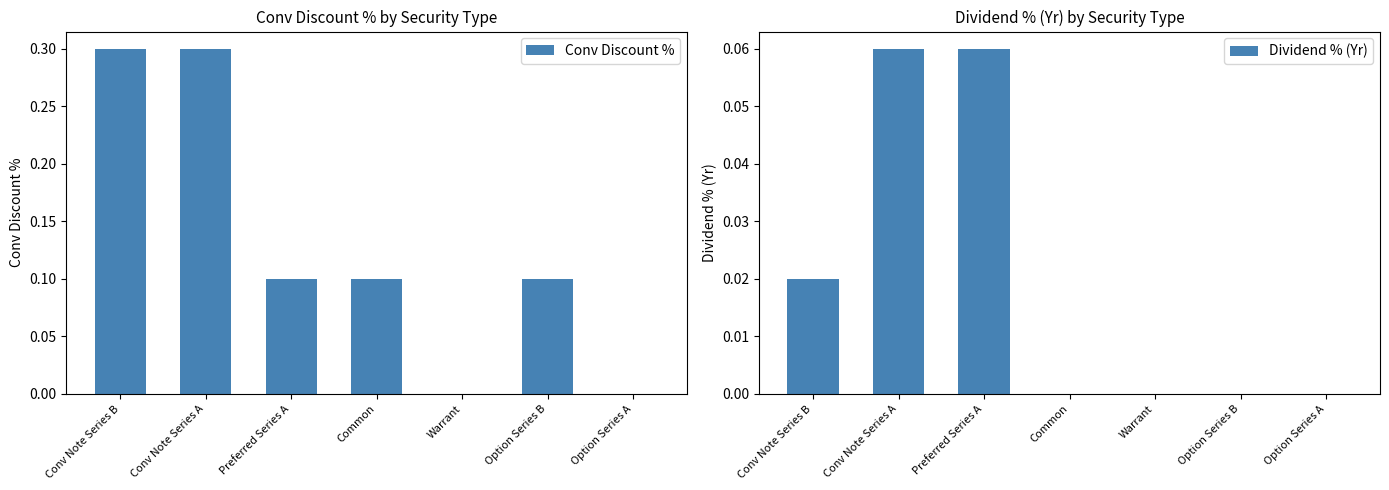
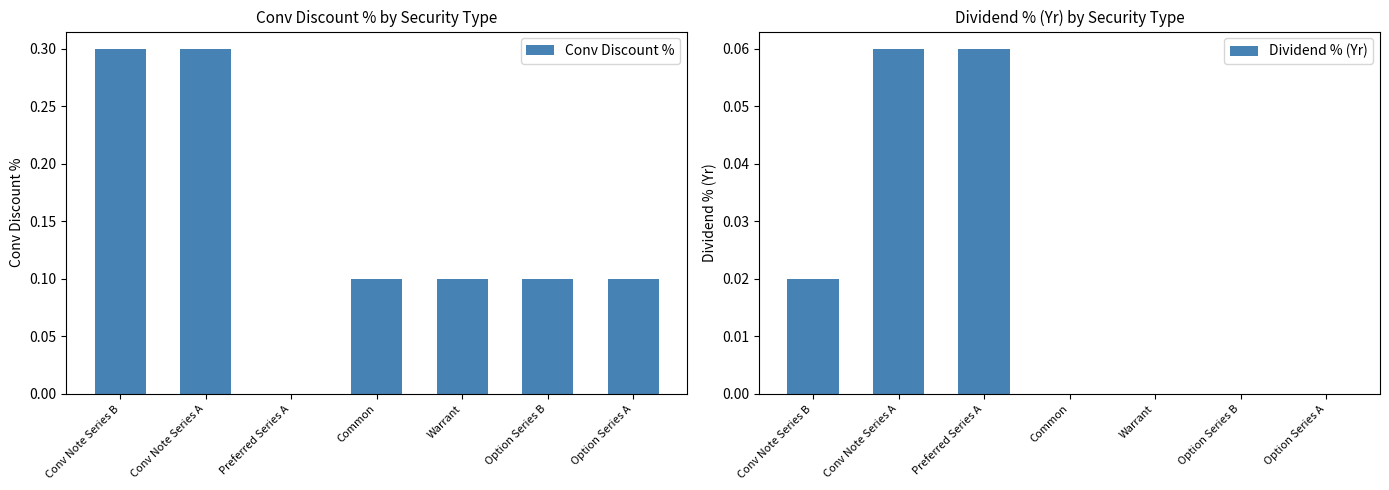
Conv Discount % by Security Type, Preferred Series A: 0.1 -> 0.0
Conv Discount % by Security Type, Warrant: 0.0 -> 0.1
Conv Discount % by Security Type, Option Series A: 0.0 -> 0.1
